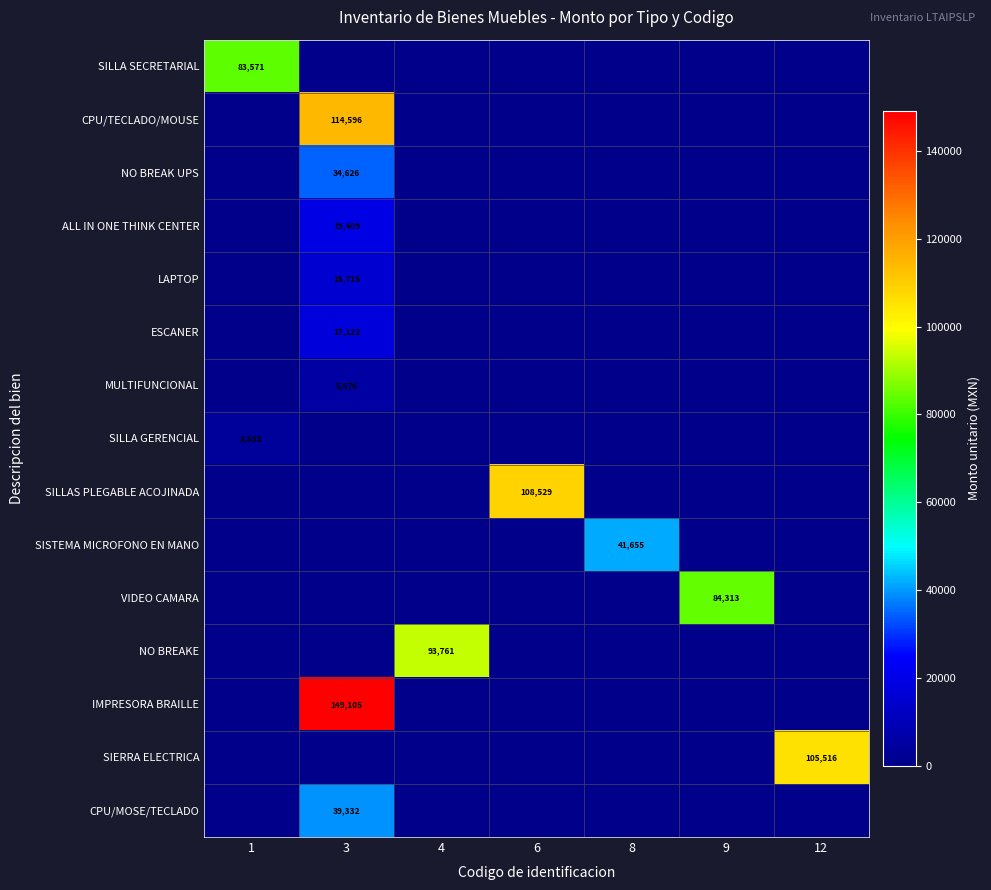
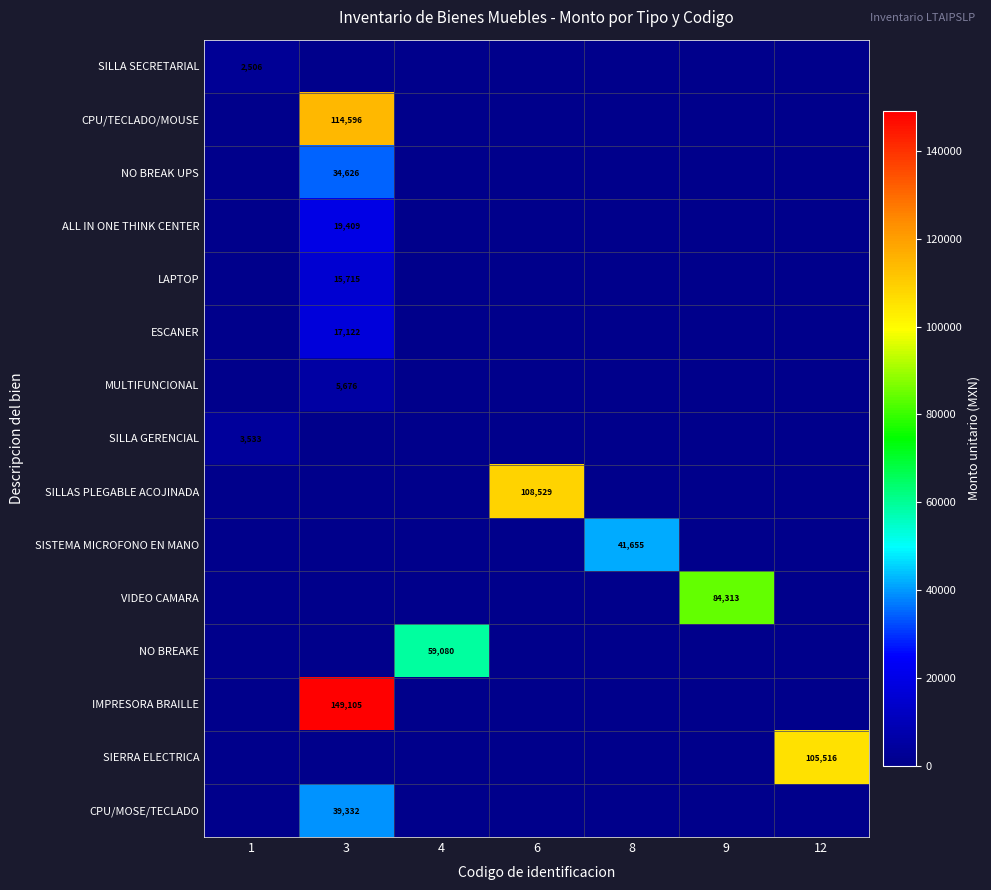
SILLA SECRETARIAL, 1: 83,571 -> 2,506
NO BREAKE, 4: 93,761 -> 59,080
